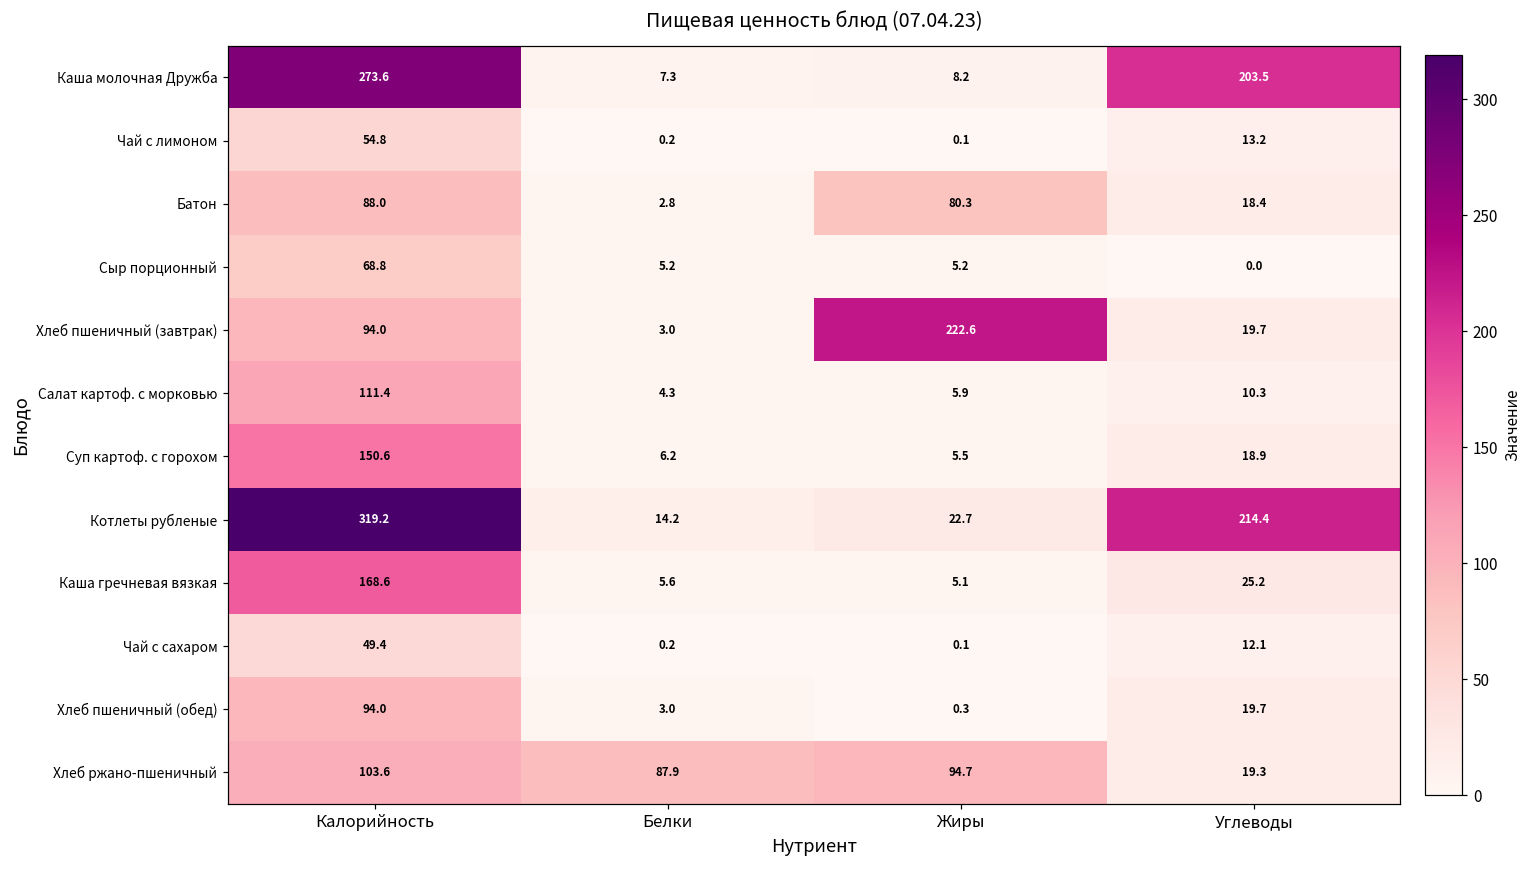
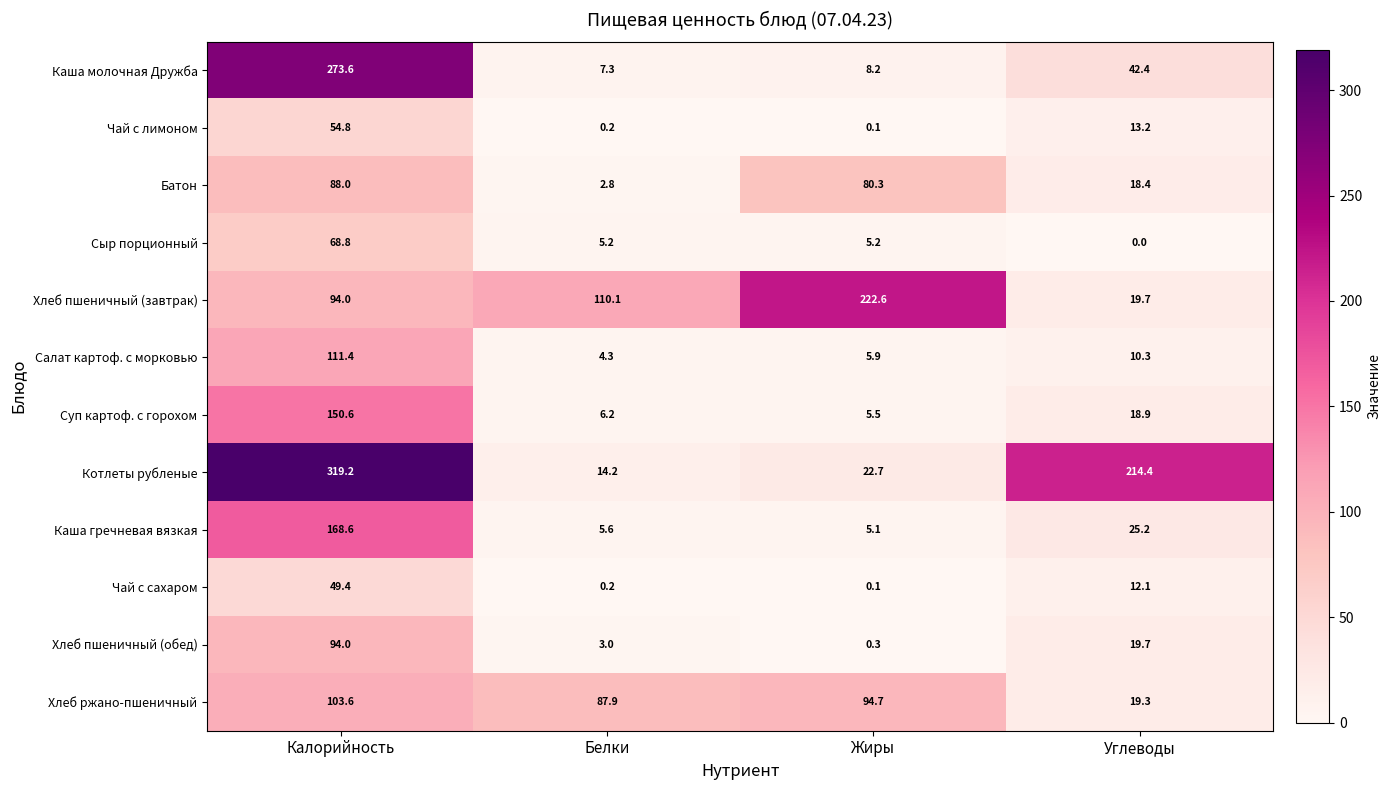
Каша молочная Дружба, Углеводы: 203.5 -> 42.4
Хлеб пшеничный (завтрак), Белки: 3.0 -> 110.1
